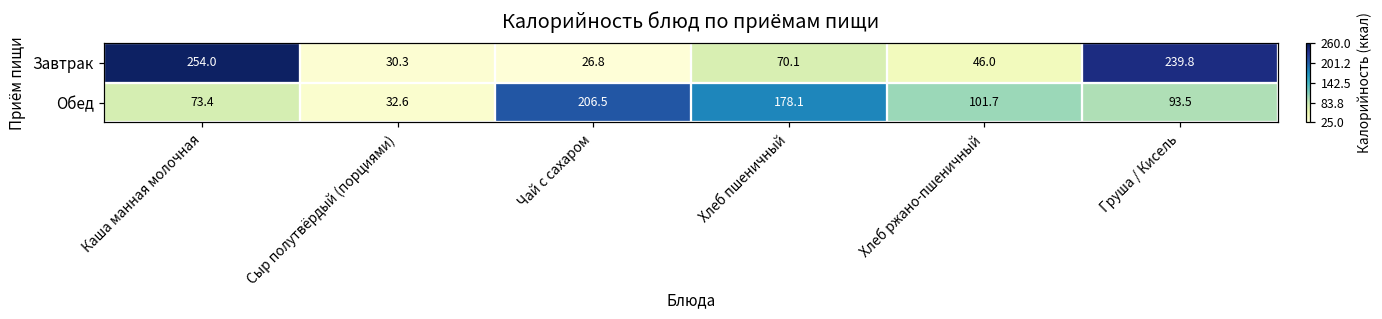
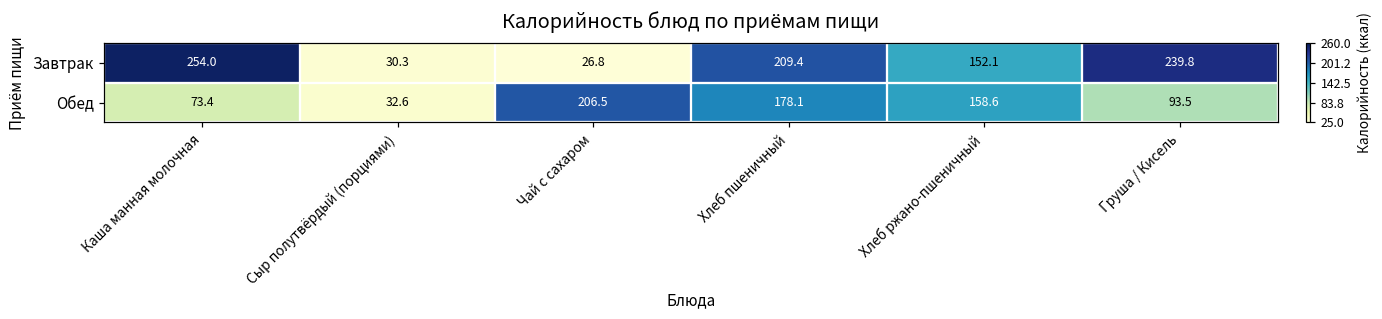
Завтрак, Хлеб пшеничный: 70.1 -> 209.4
Завтрак, Хлеб ржано-пшеничный: 46.0 -> 152.1
Обед, Хлеб ржано-пшеничный: 101.7 -> 158.6
